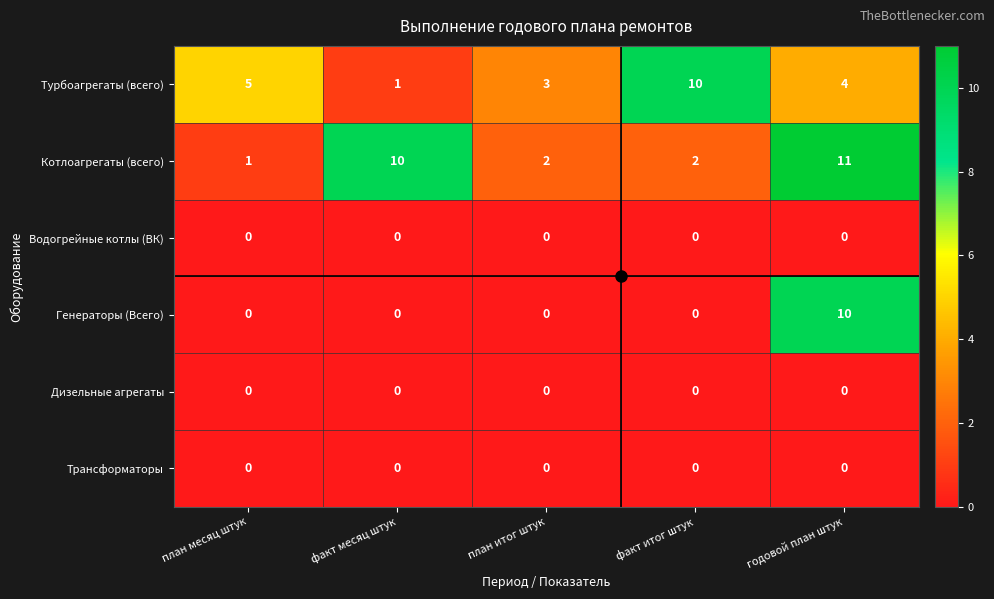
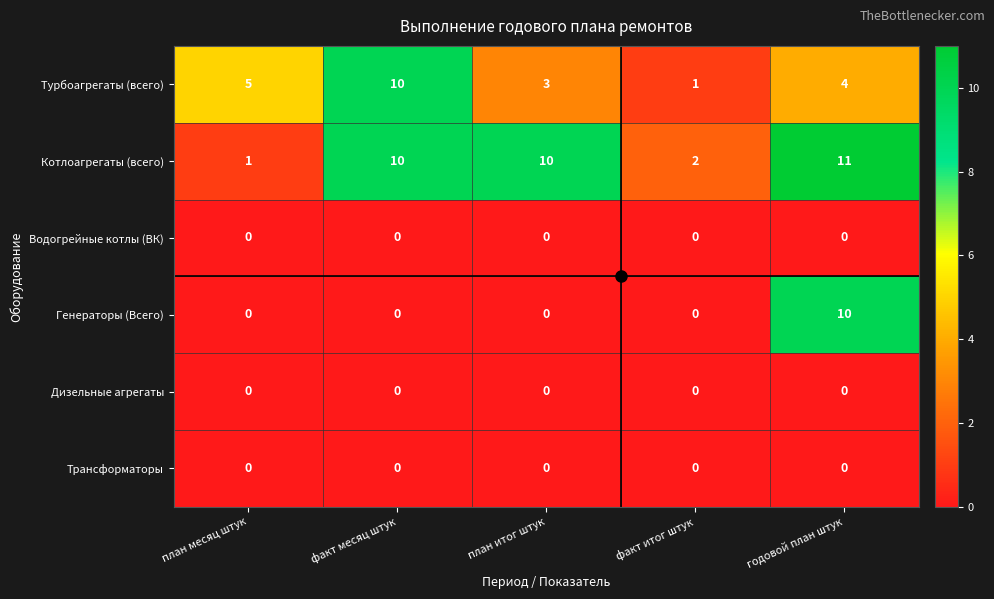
Турбоагрегаты (всего), факт месяц штук: 1 -> 10
Турбоагрегаты (всего), факт итог штук: 10 -> 1
Котлоагрегаты (всего), план итог штук: 2 -> 10
